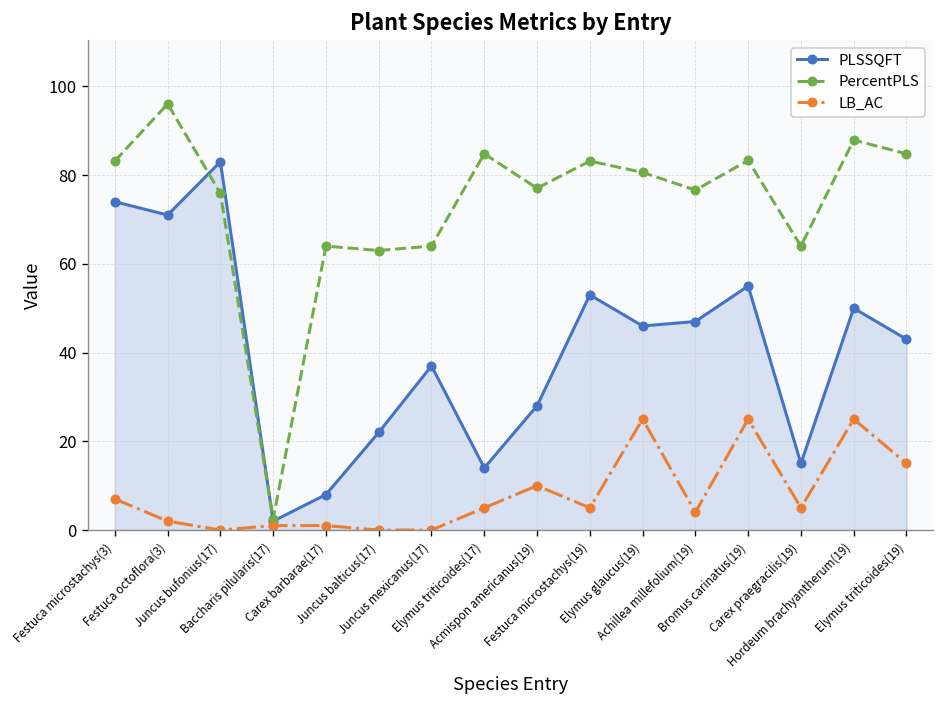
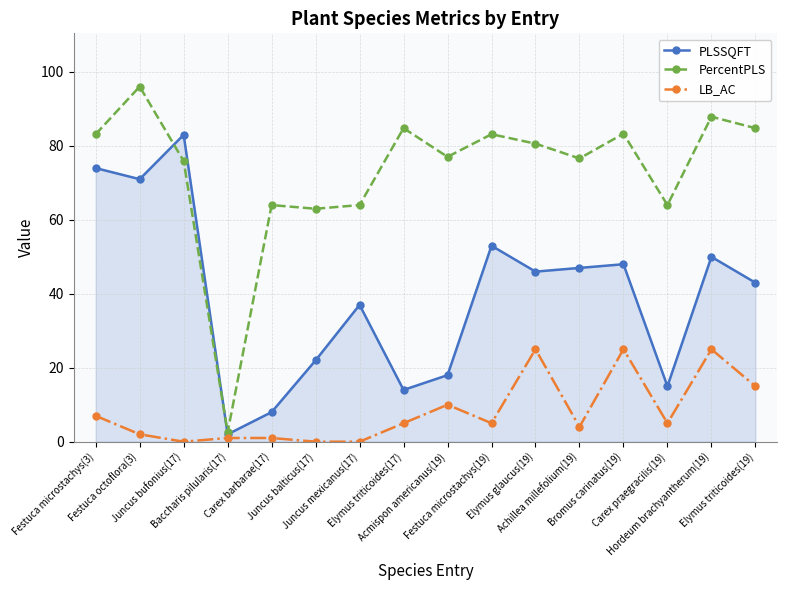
PLSSQFT, Acmispon americanus(19): 28 -> 18
PLSSQFT, Bromus carinatus(19): 55 -> 48
